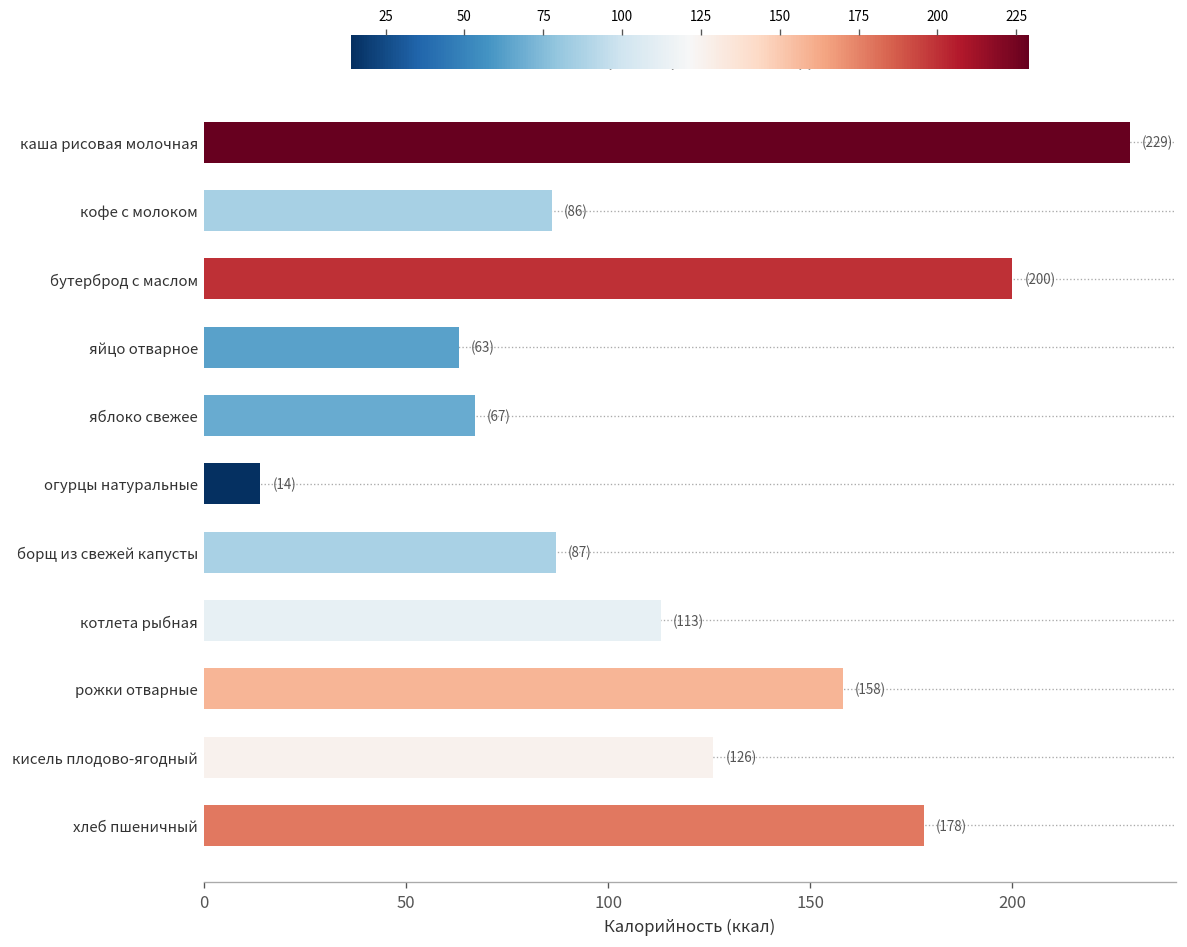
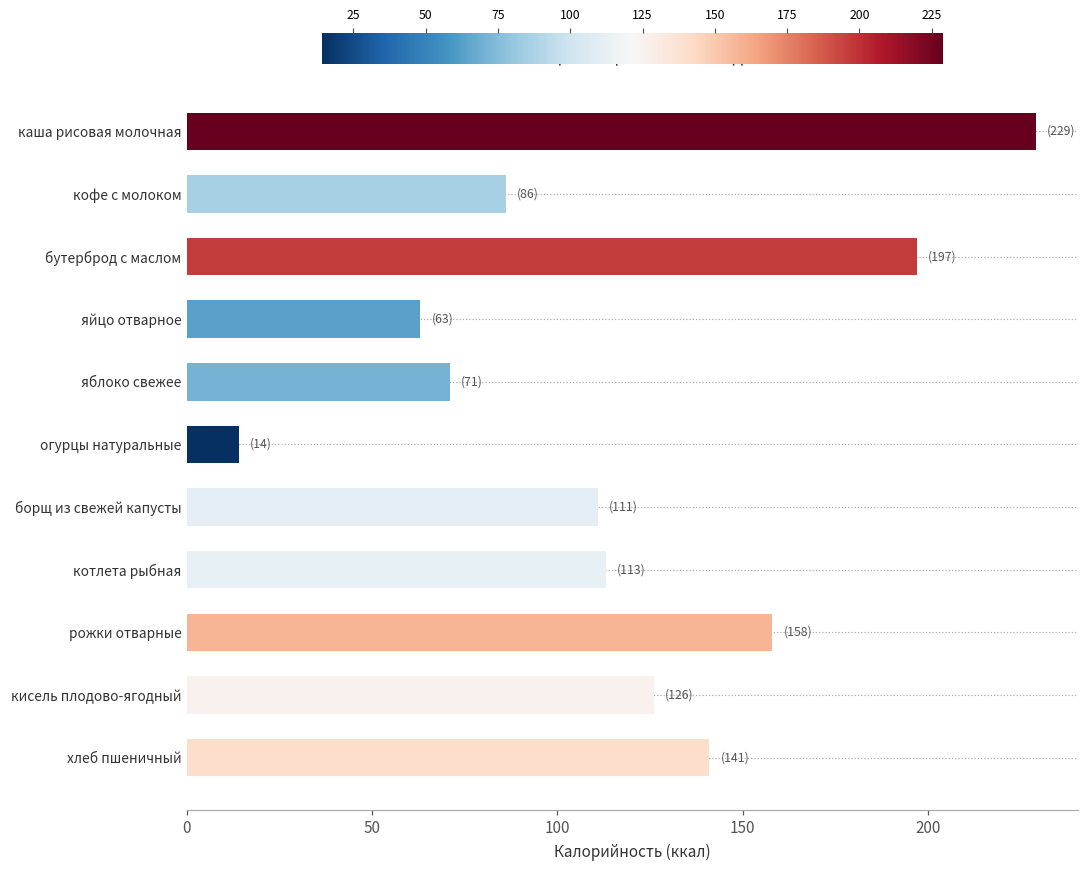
бутерброд с маслом: (200) -> (197)
яблоко свежее: (67) -> (71)
борщ из свежей капусты: (87) -> (111)
хлеб пшеничный: (178) -> (141)
